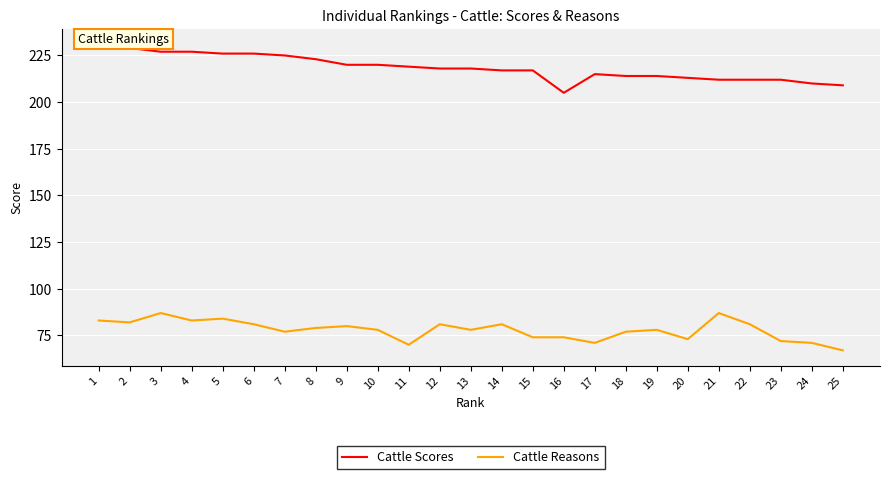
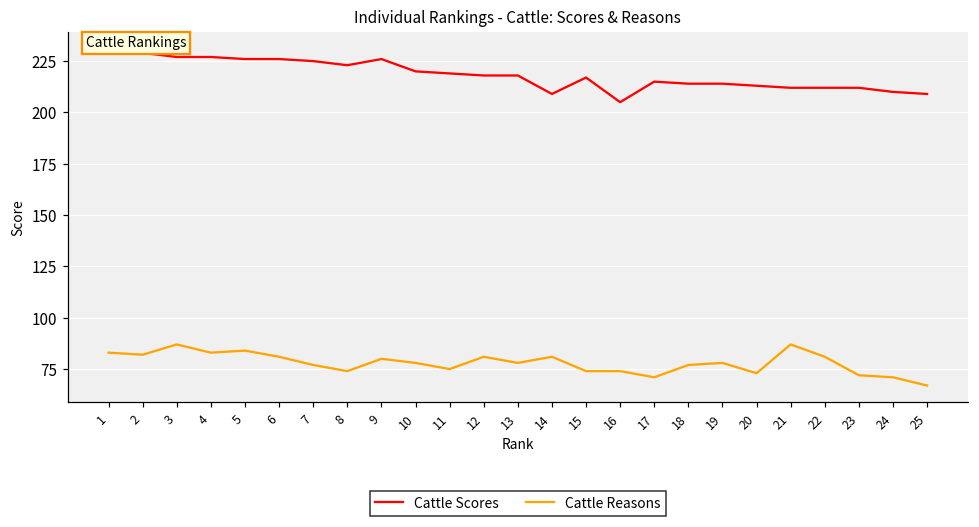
Cattle Reasons, 8: 79 -> 74
Cattle Scores, 9: 220 -> 226
Cattle Reasons, 11: 70 -> 75
Cattle Scores, 14: 217 -> 209
